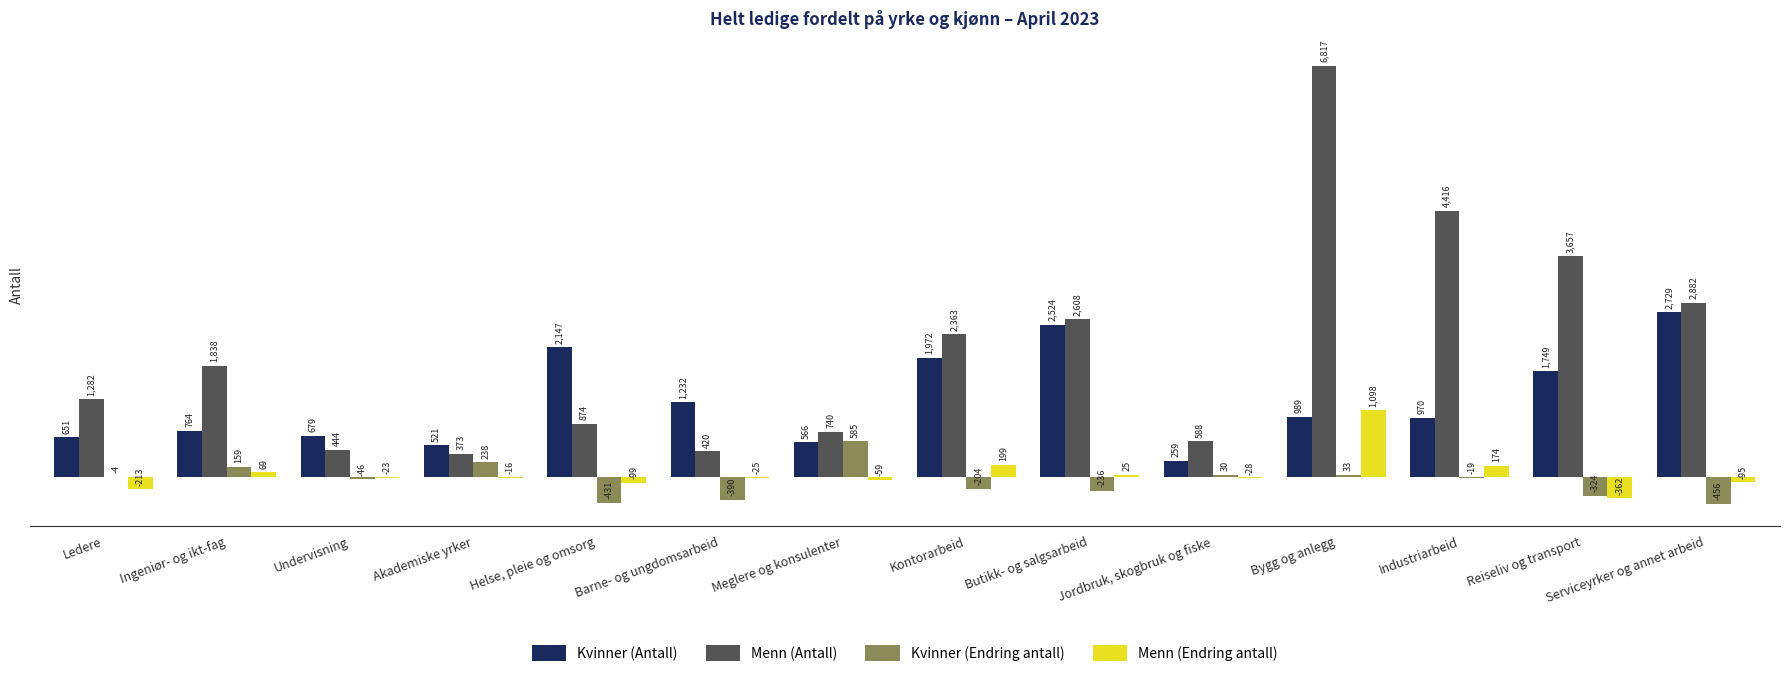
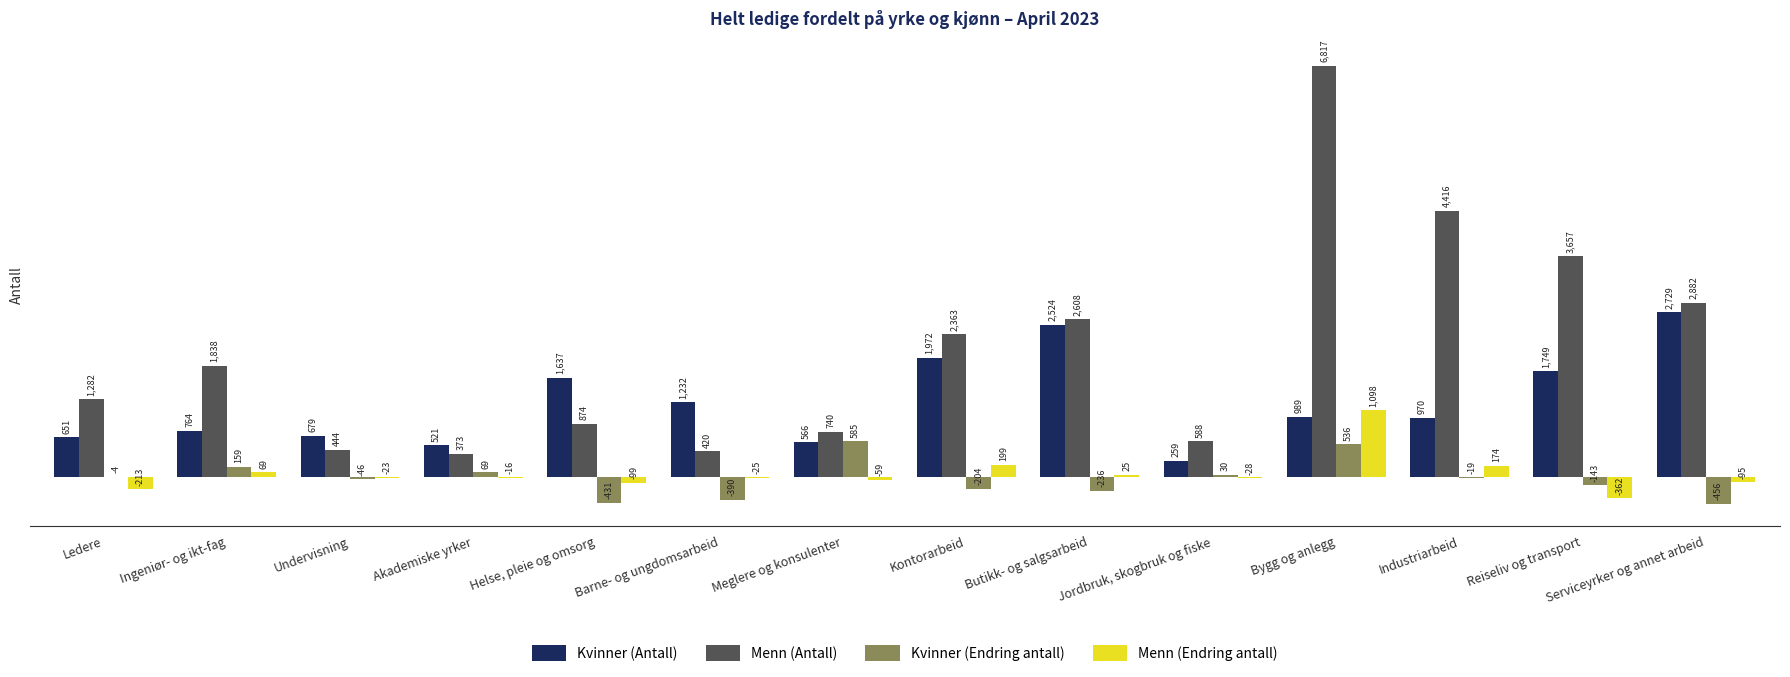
Kvinner (Endring antall), Akademiske yrker: 238 -> 69
Kvinner (Antall), Helse, pleie og omsorg: 2,147 -> 1,637
Kvinner (Endring antall), Bygg og anlegg: 33 -> 536
Kvinner (Endring antall), Reiseliv og transport: -324 -> -143
